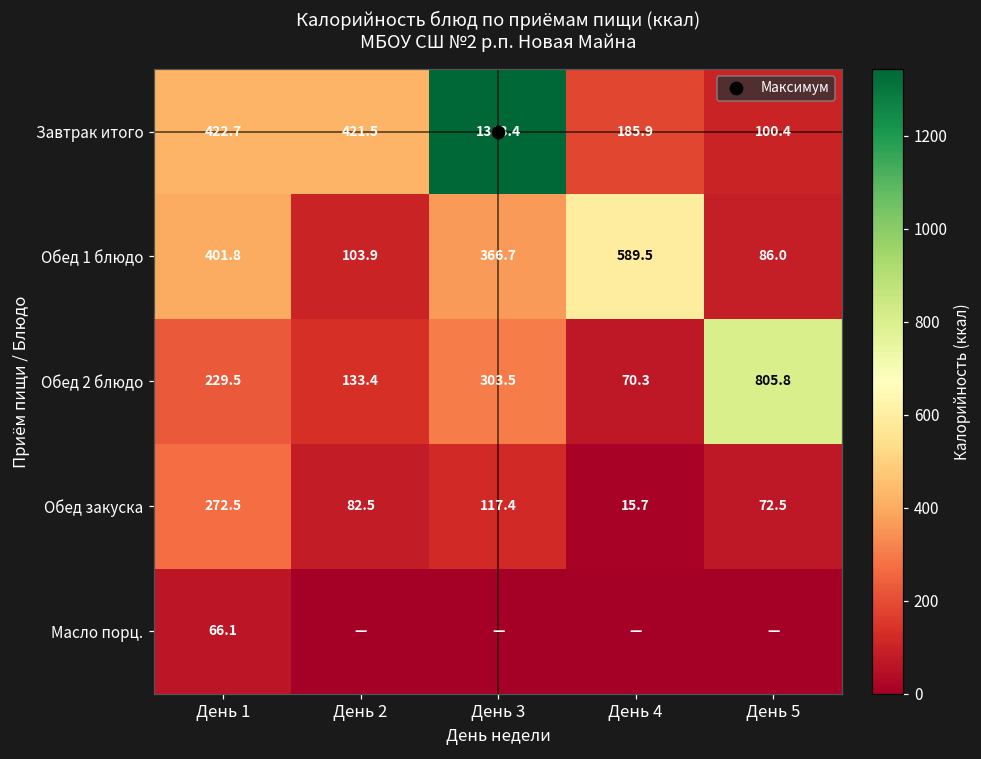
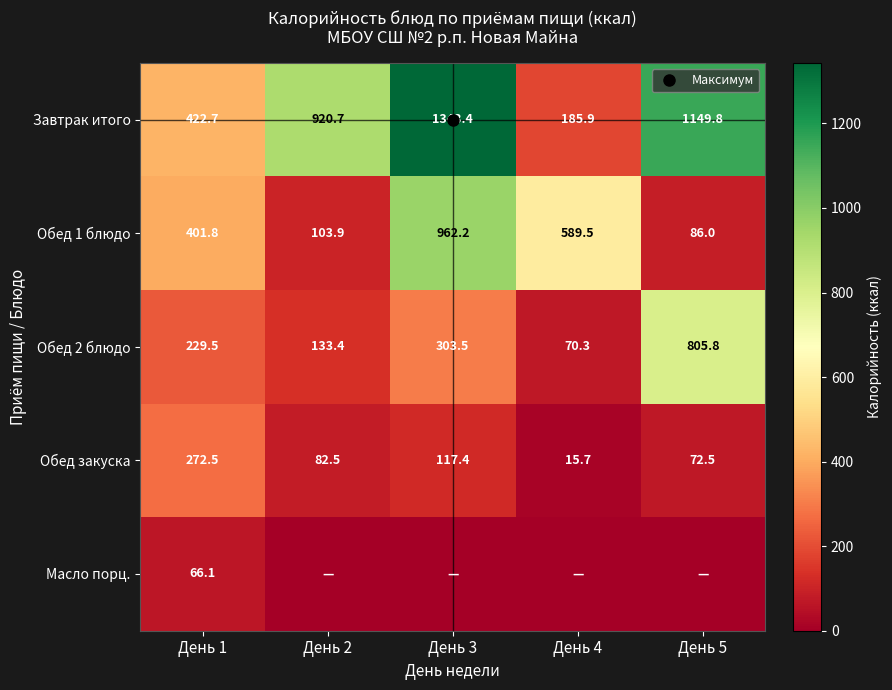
Завтрак итого, День 2: 421.5 -> 920.7
Завтрак итого, День 5: 100.4 -> 1149.8
Обед 1 блюдо, День 3: 366.7 -> 962.2
